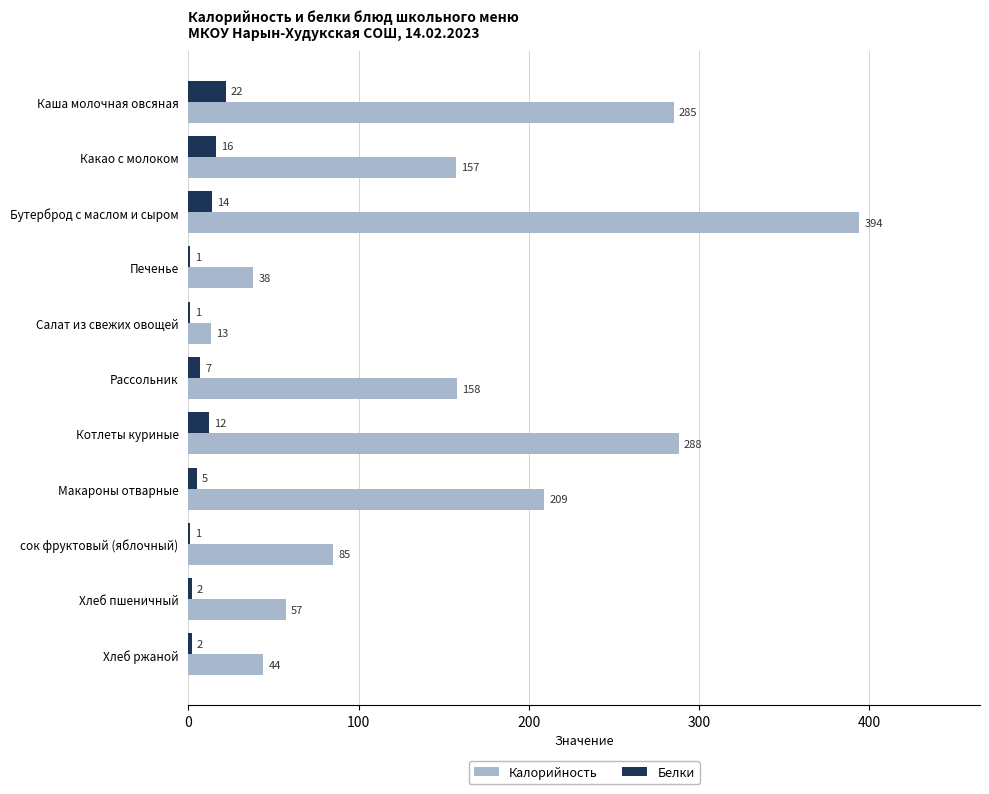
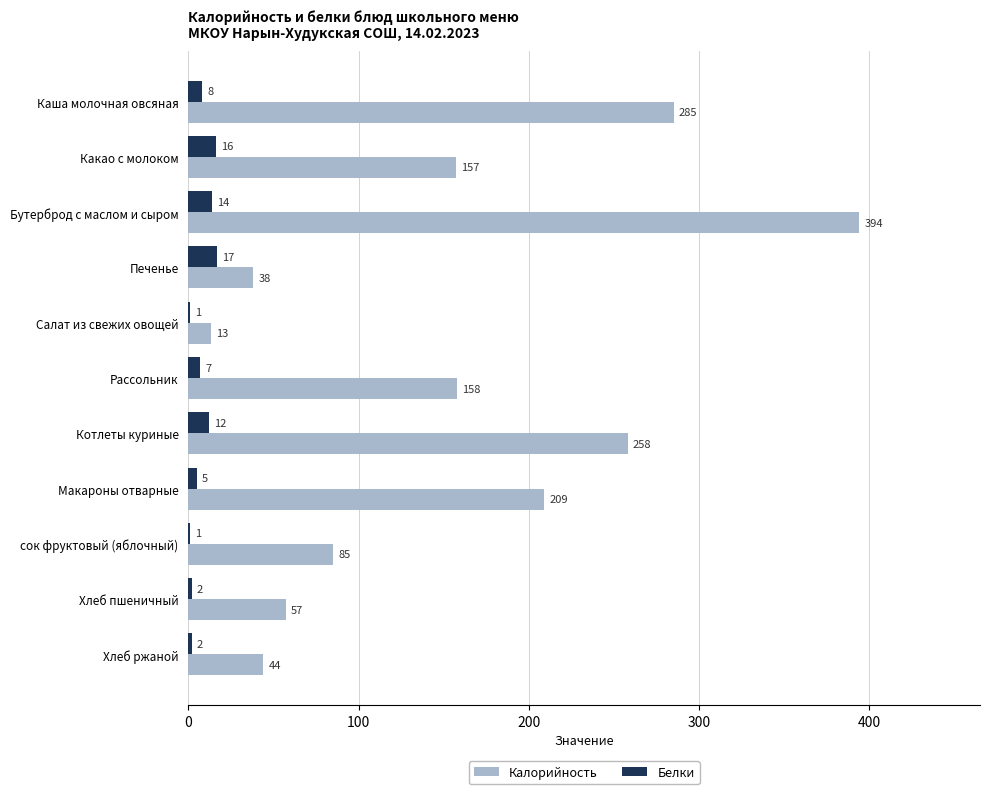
Белки, Каша молочная овсяная: 22 -> 8
Белки, Печенье: 1 -> 17
Калорийность, Котлеты куриные: 288 -> 258
